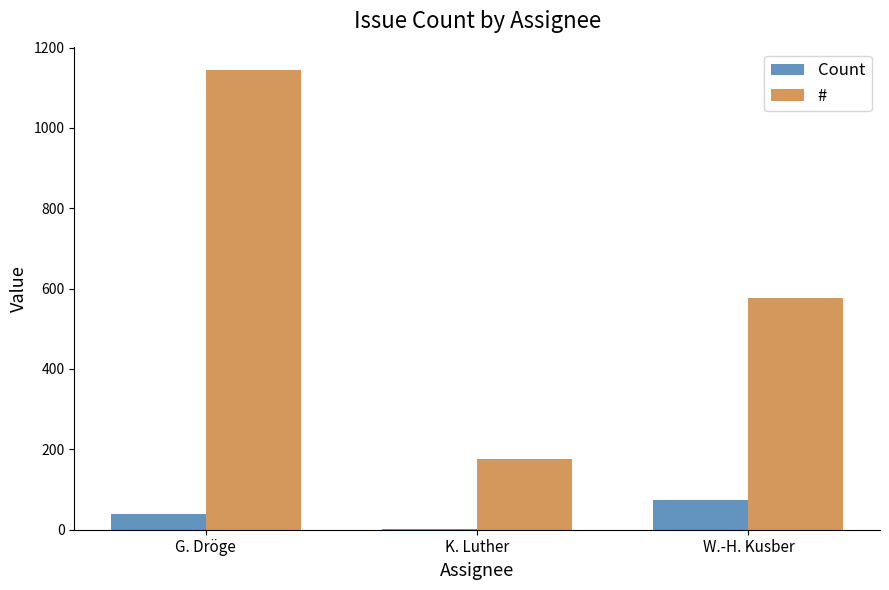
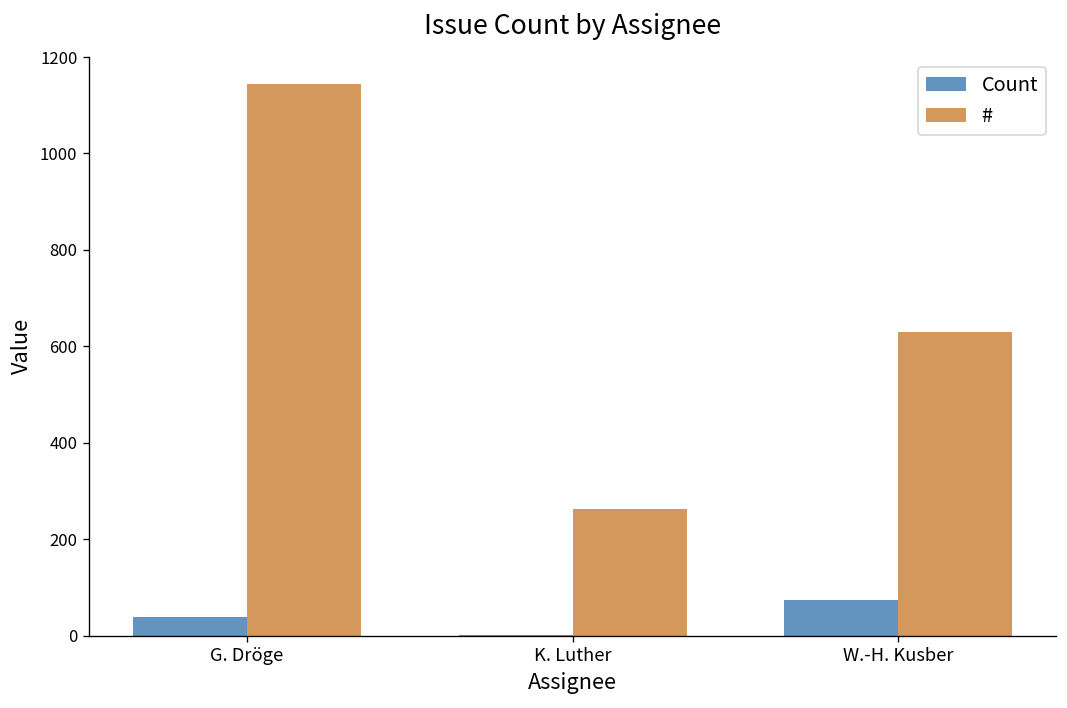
#, K. Luther: 180 -> 260
#, W.-H. Kusber: 580 -> 630
